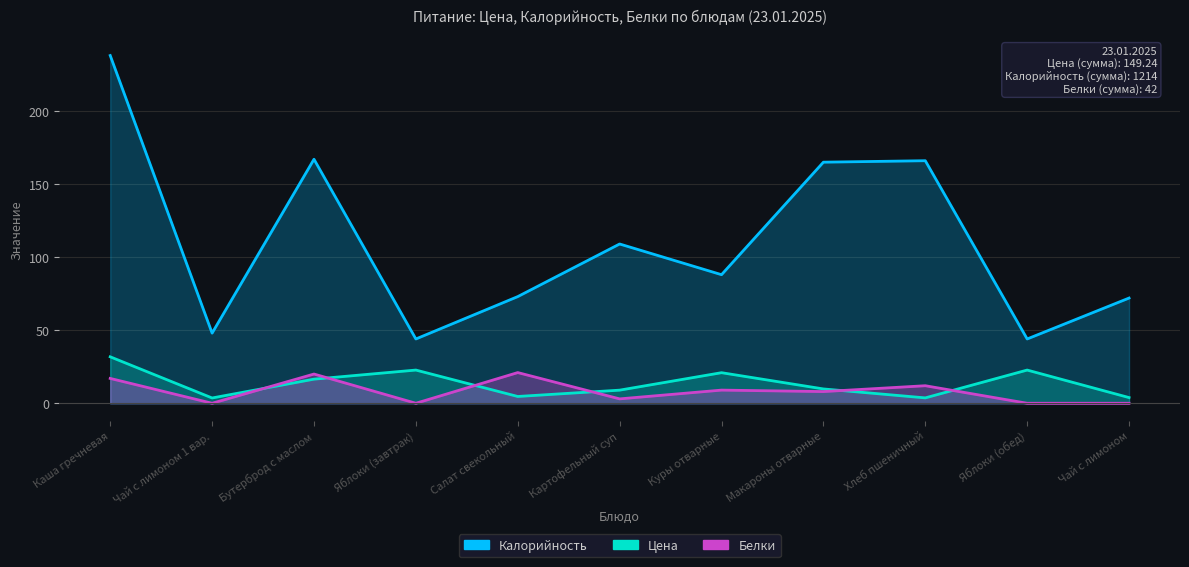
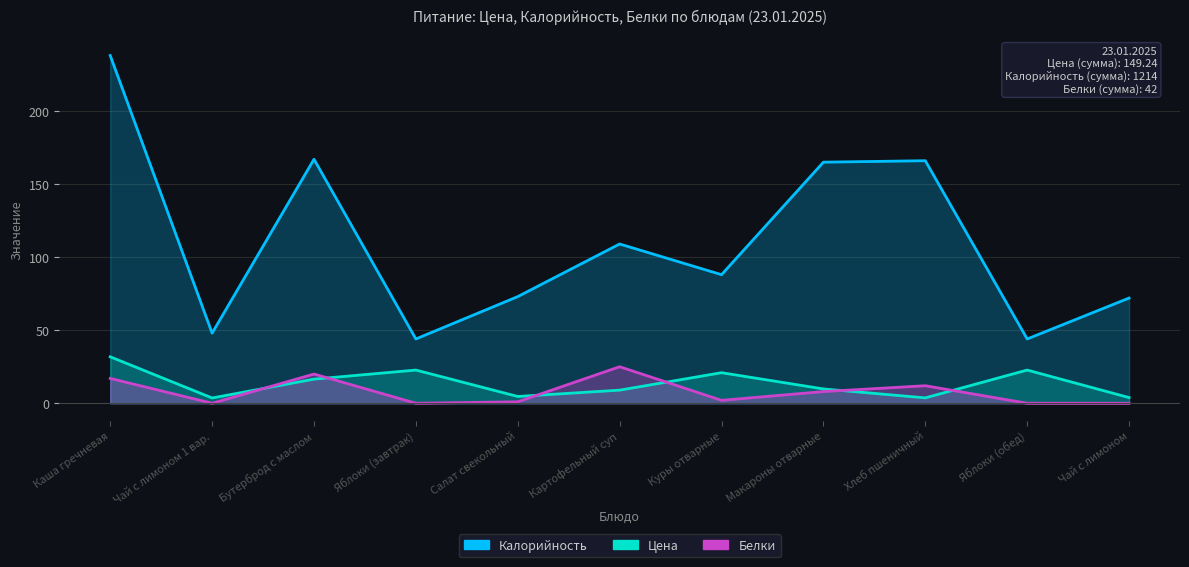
Белки, Салат свекольный: 21 -> 1
Белки, Картофельный суп: 3 -> 25
Белки, Куры отварные: 9 -> 2
